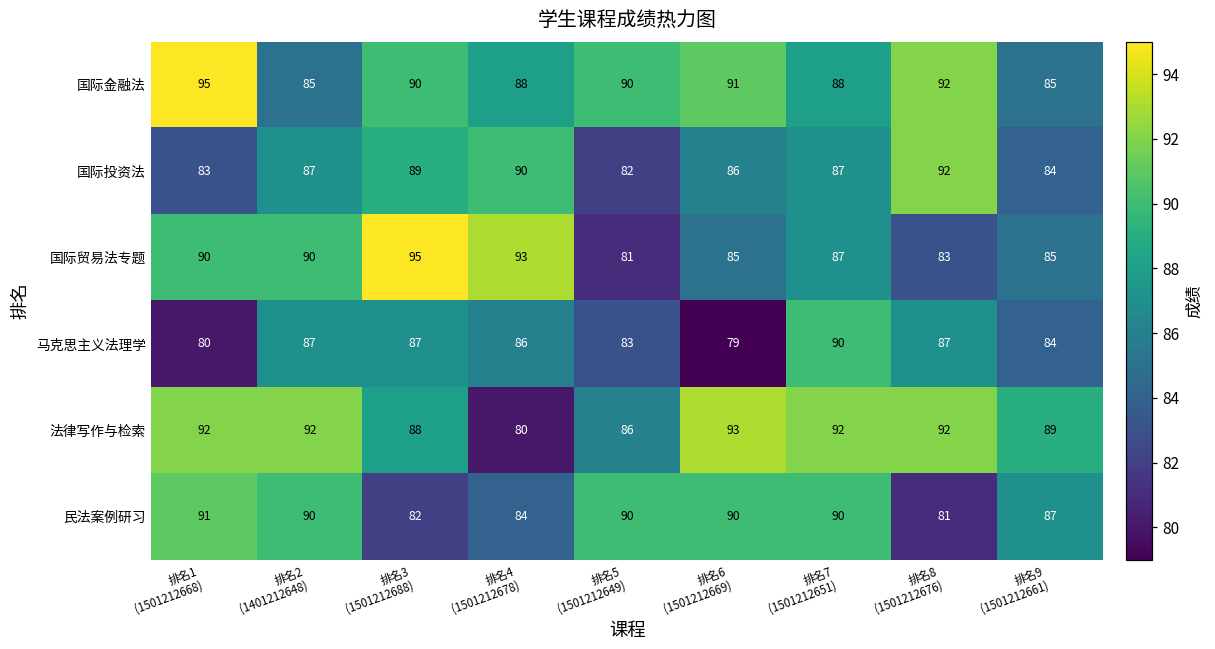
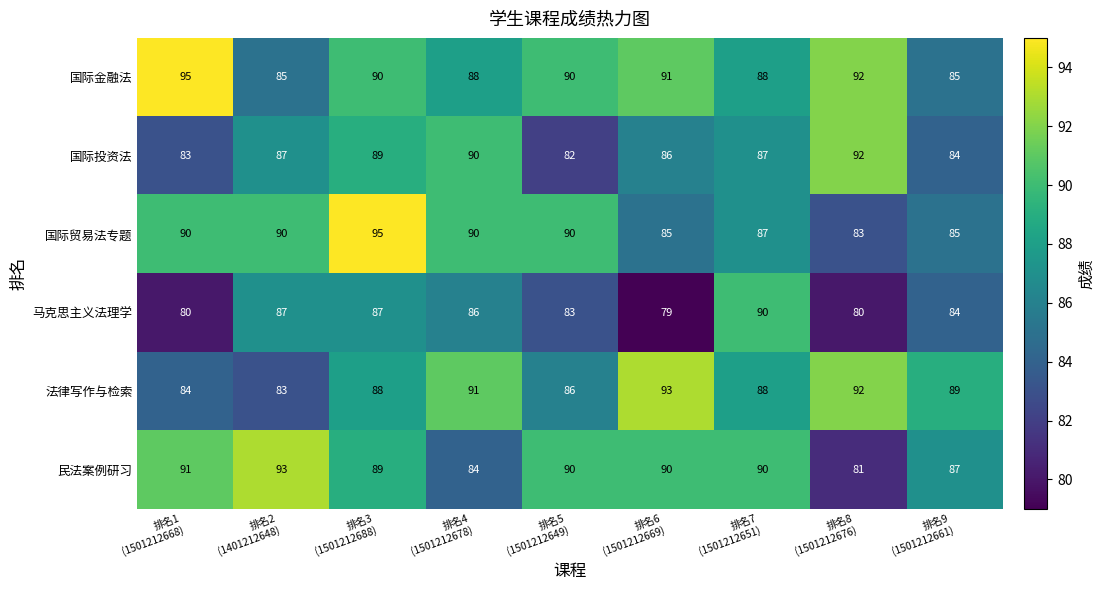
国际贸易法专题, 排名4 (1501212678): 93 -> 90
国际贸易法专题, 排名5 (1501212649): 81 -> 90
马克思主义法理学, 排名8 (1501212676): 87 -> 80
法律写作与检索, 排名1 (1501212668): 92 -> 84
法律写作与检索, 排名2 (1401212648): 92 -> 83
法律写作与检索, 排名4 (1501212678): 80 -> 91
法律写作与检索, 排名7 (1501212651): 92 -> 88
民法案例研习, 排名2 (1401212648): 90 -> 93
民法案例研习, 排名3 (1501212688): 82 -> 89
